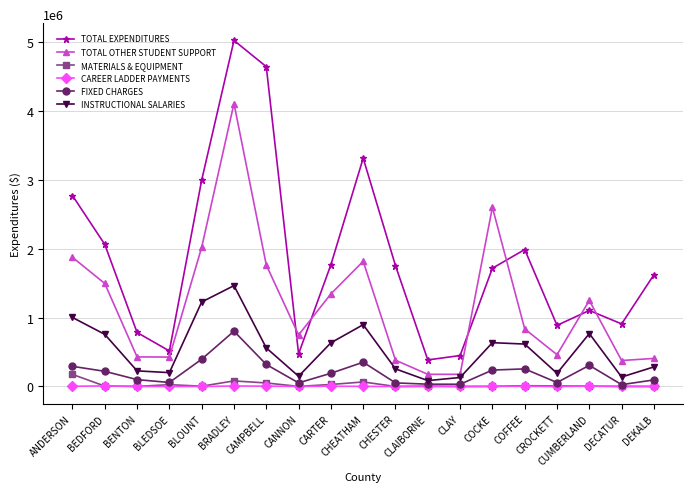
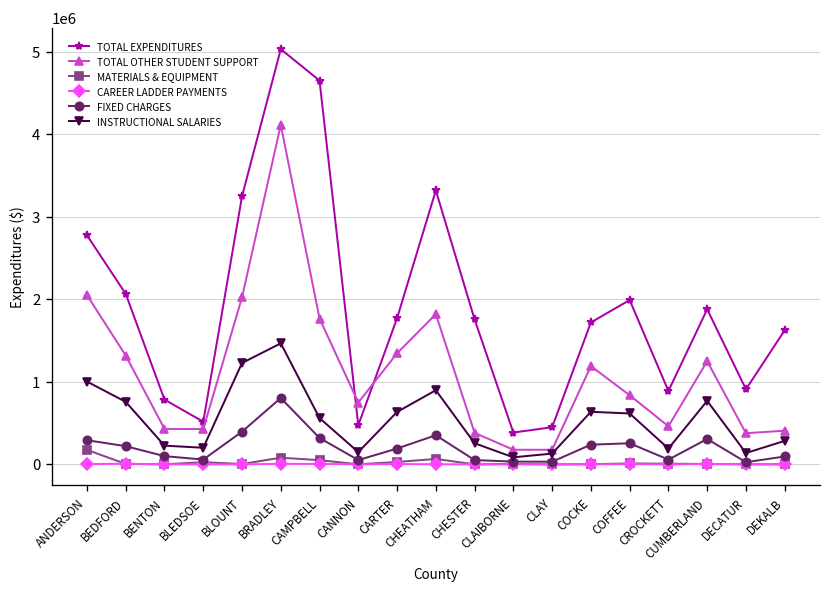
TOTAL OTHER STUDENT SUPPORT, ANDERSON: 1900000 -> 2100000
TOTAL OTHER STUDENT SUPPORT, BEDFORD: 1500000 -> 1300000
TOTAL EXPENDITURES, BLOUNT: 3000000 -> 3200000
TOTAL OTHER STUDENT SUPPORT, COCKE: 2600000 -> 1200000
TOTAL EXPENDITURES, CUMBERLAND: 1100000 -> 1900000
